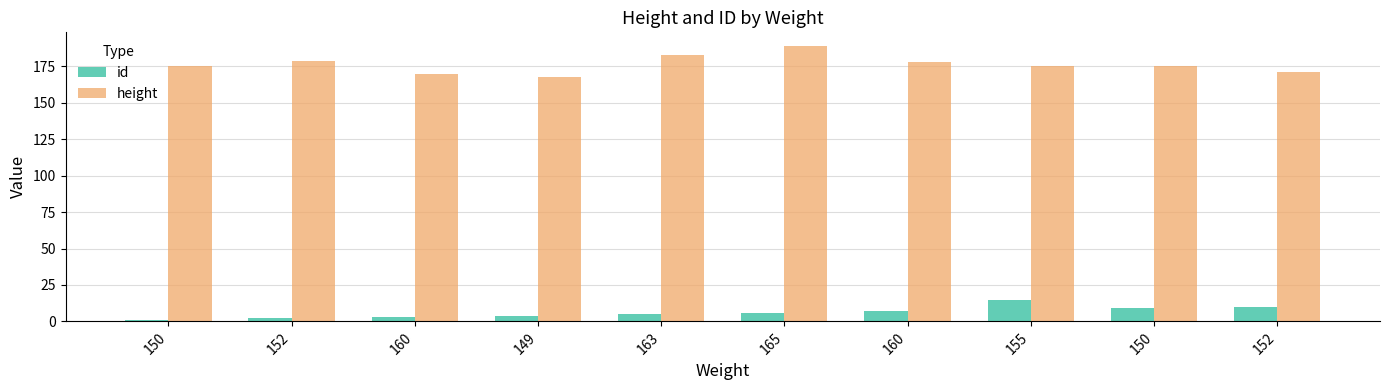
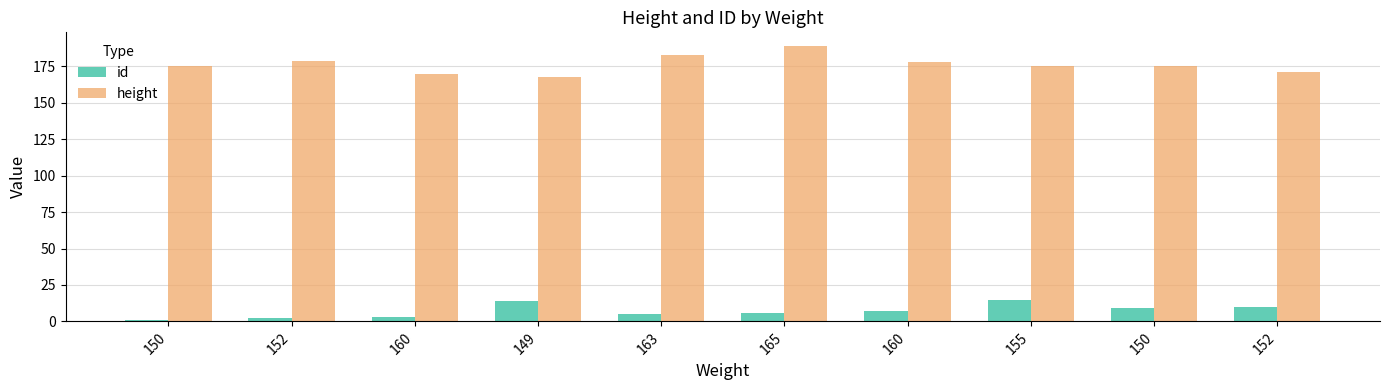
id, 149: 4 -> 14
